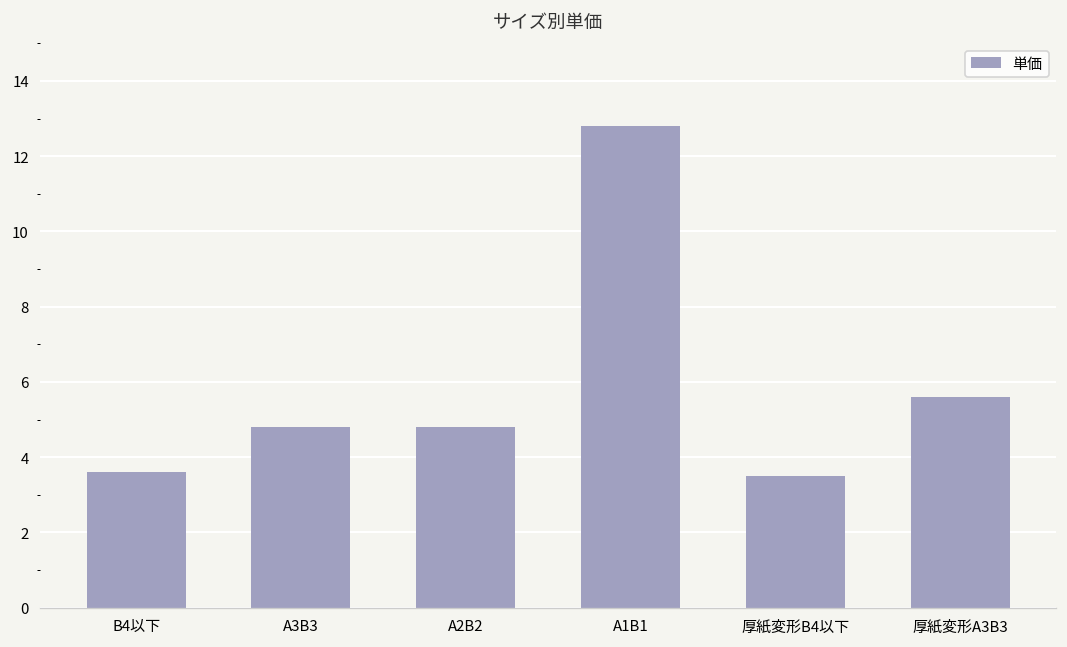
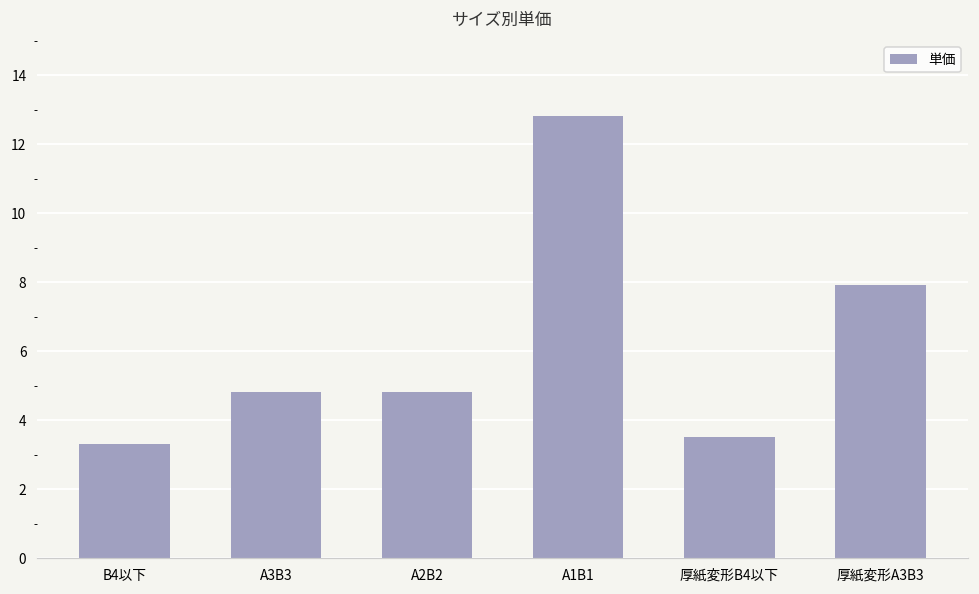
B4以下: 3.6 -> 3.3
厚紙変形A3B3: 5.6 -> 7.9
